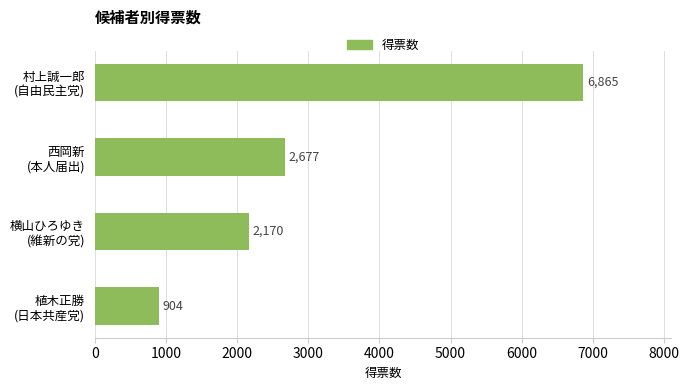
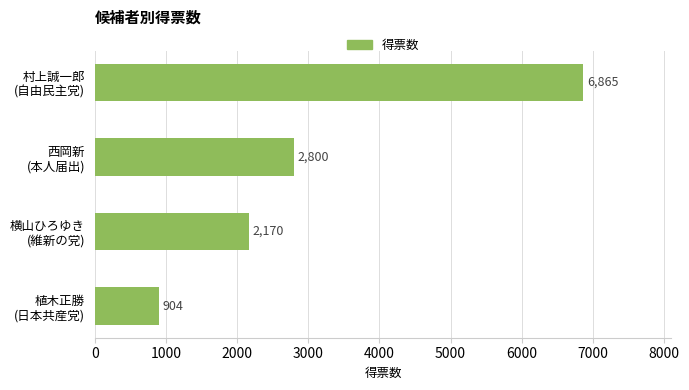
西岡新 (本人届出): 2,677 -> 2,800
